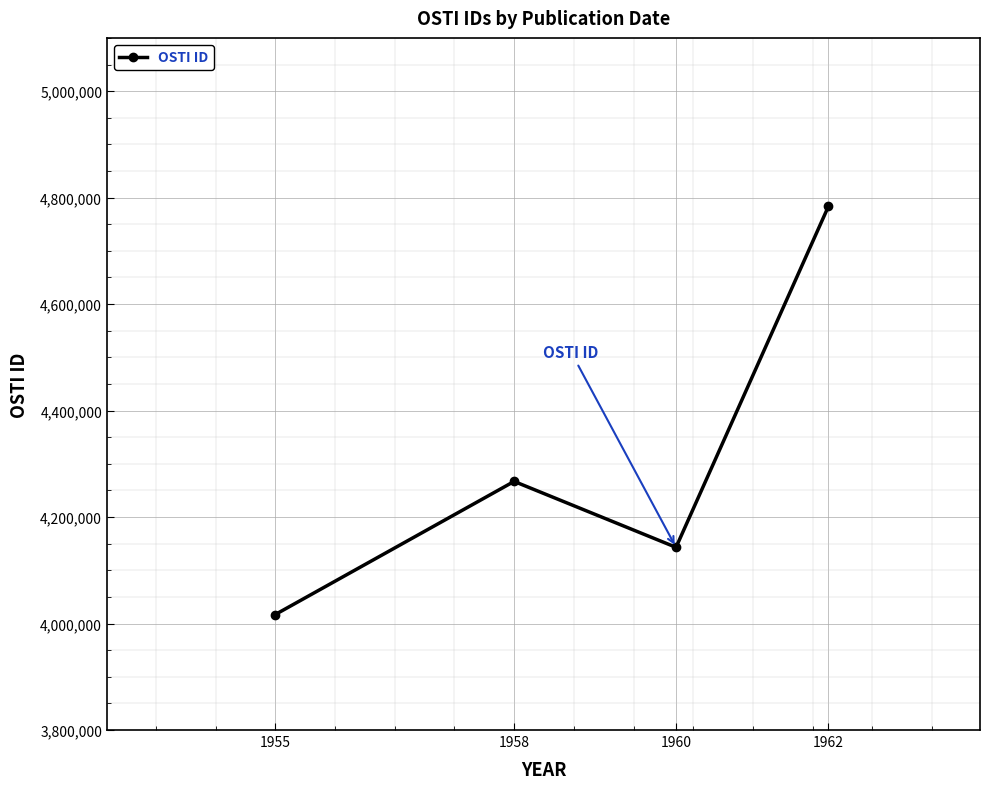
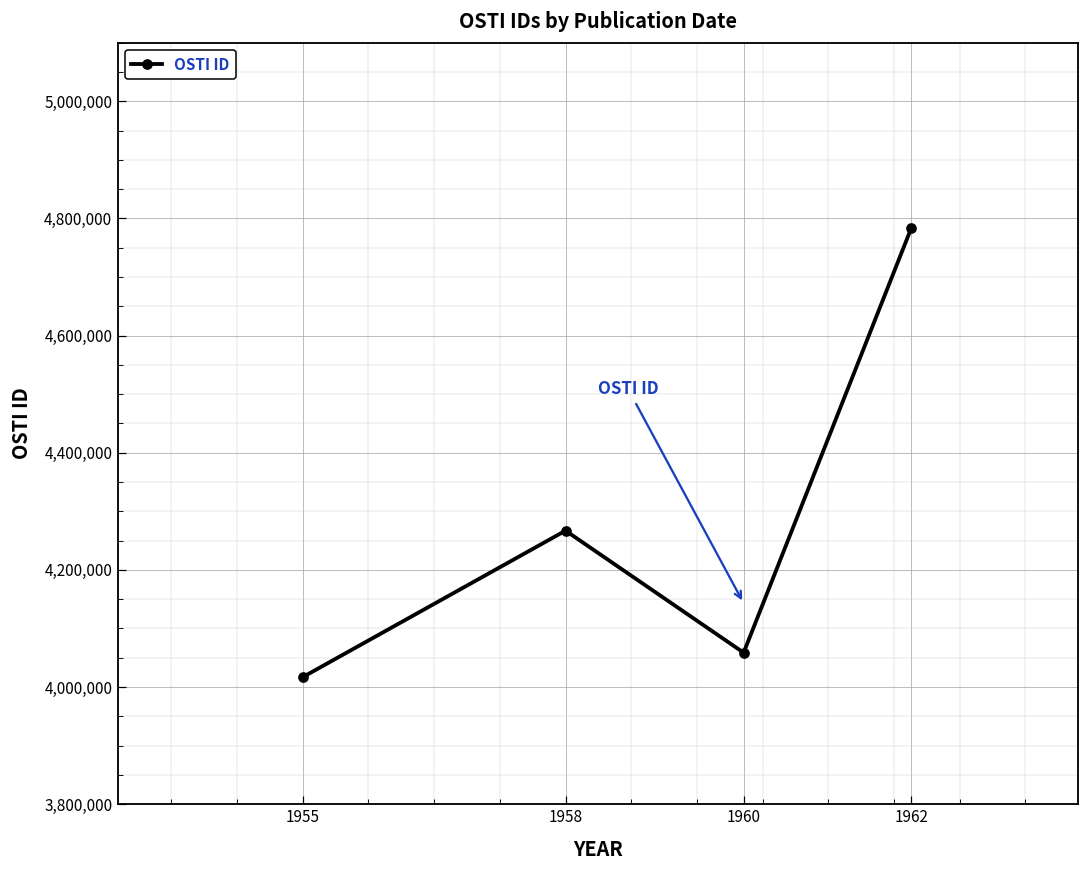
1960: 4,140,000 -> 4,060,000
